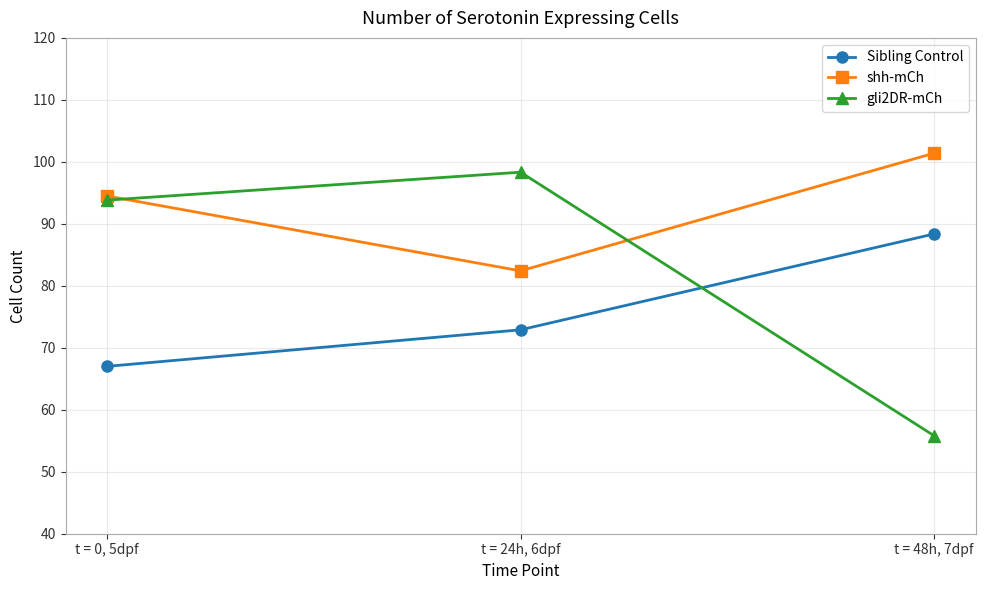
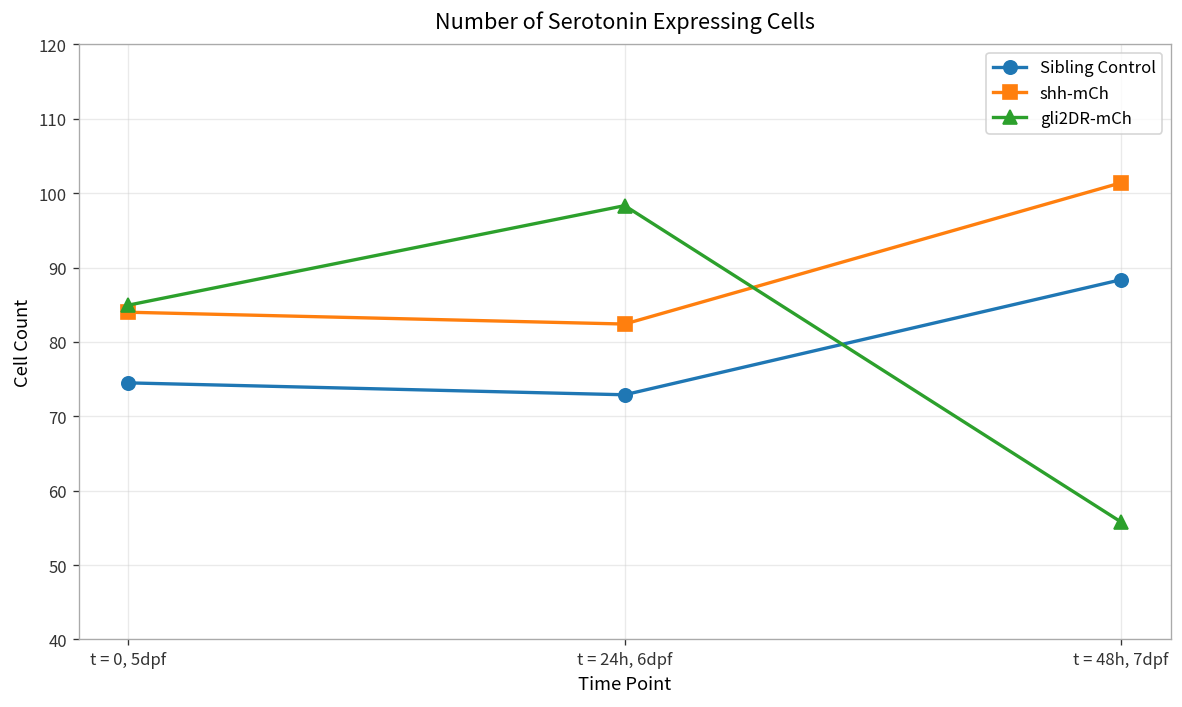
Sibling Control, t = 0, 5dpf: 67 -> 75
shh-mCh, t = 0, 5dpf: 95 -> 84
gli2DR-mCh, t = 0, 5dpf: 94 -> 85
